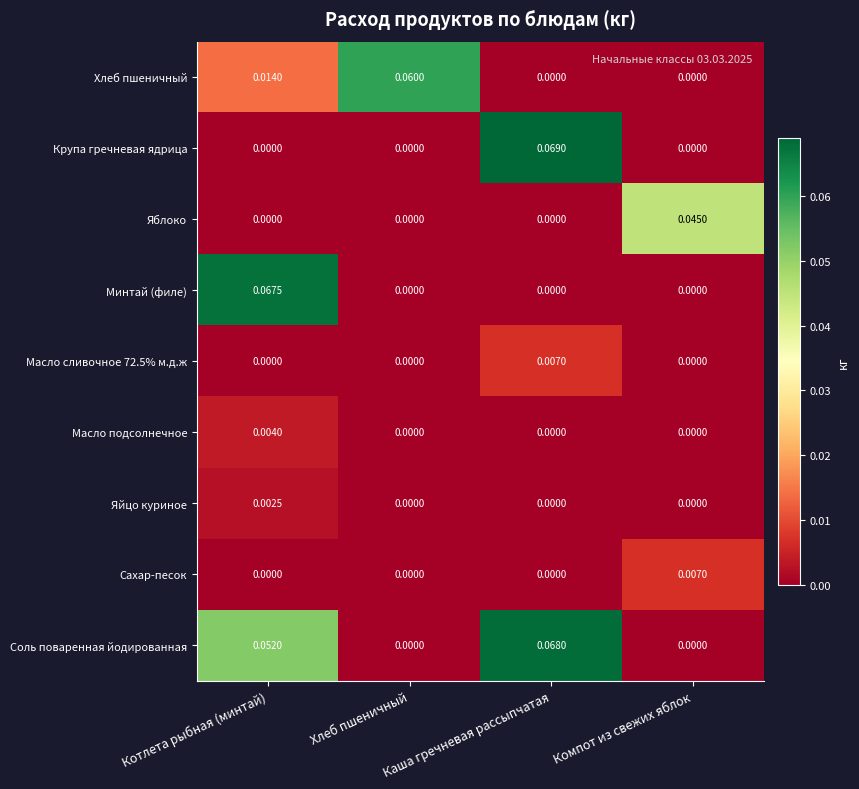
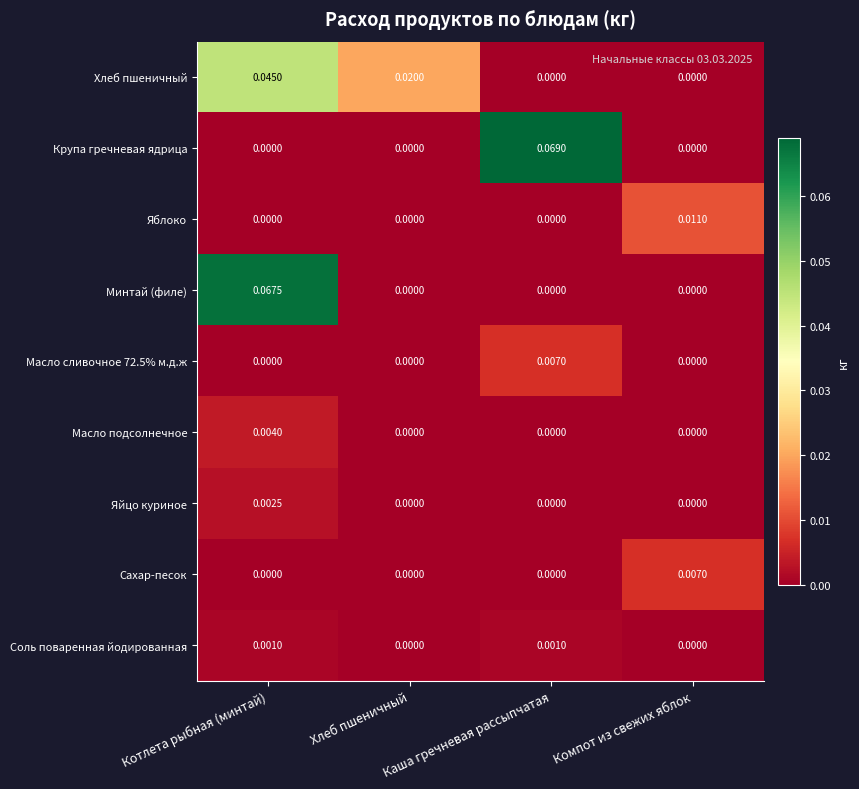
Хлеб пшеничный, Котлета рыбная (минтай): 0.0140 -> 0.0450
Хлеб пшеничный, Хлеб пшеничный: 0.0600 -> 0.0200
Яблоко, Компот из свежих яблок: 0.0450 -> 0.0110
Соль поваренная йодированная, Котлета рыбная (минтай): 0.0520 -> 0.0010
Соль поваренная йодированная, Каша гречневая рассыпчатая: 0.0680 -> 0.0010
